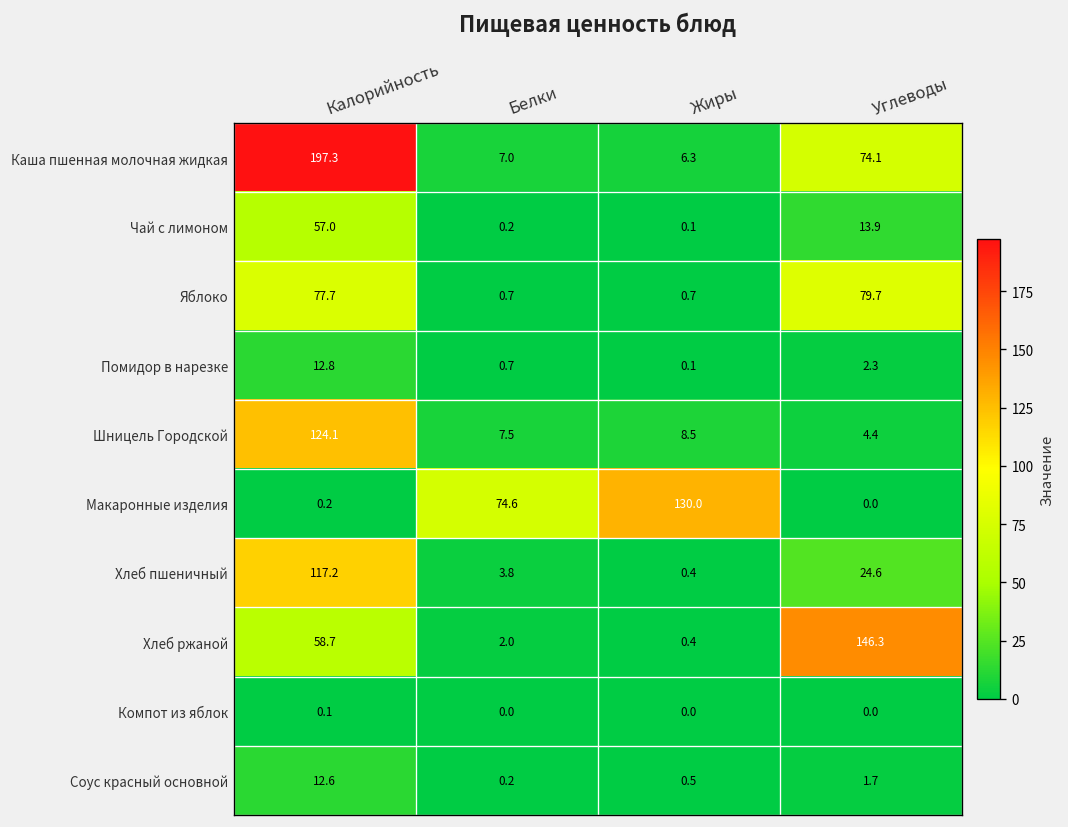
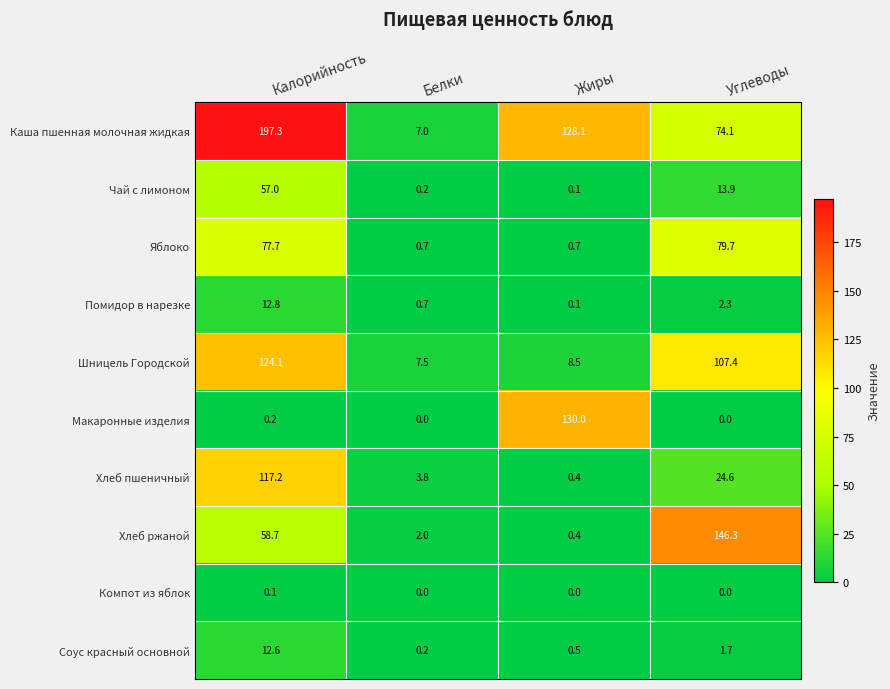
Каша пшенная молочная жидкая, Жиры: 6.3 -> 128.1
Шницель Городской, Углеводы: 4.4 -> 107.4
Макаронные изделия, Белки: 74.6 -> 0.0
